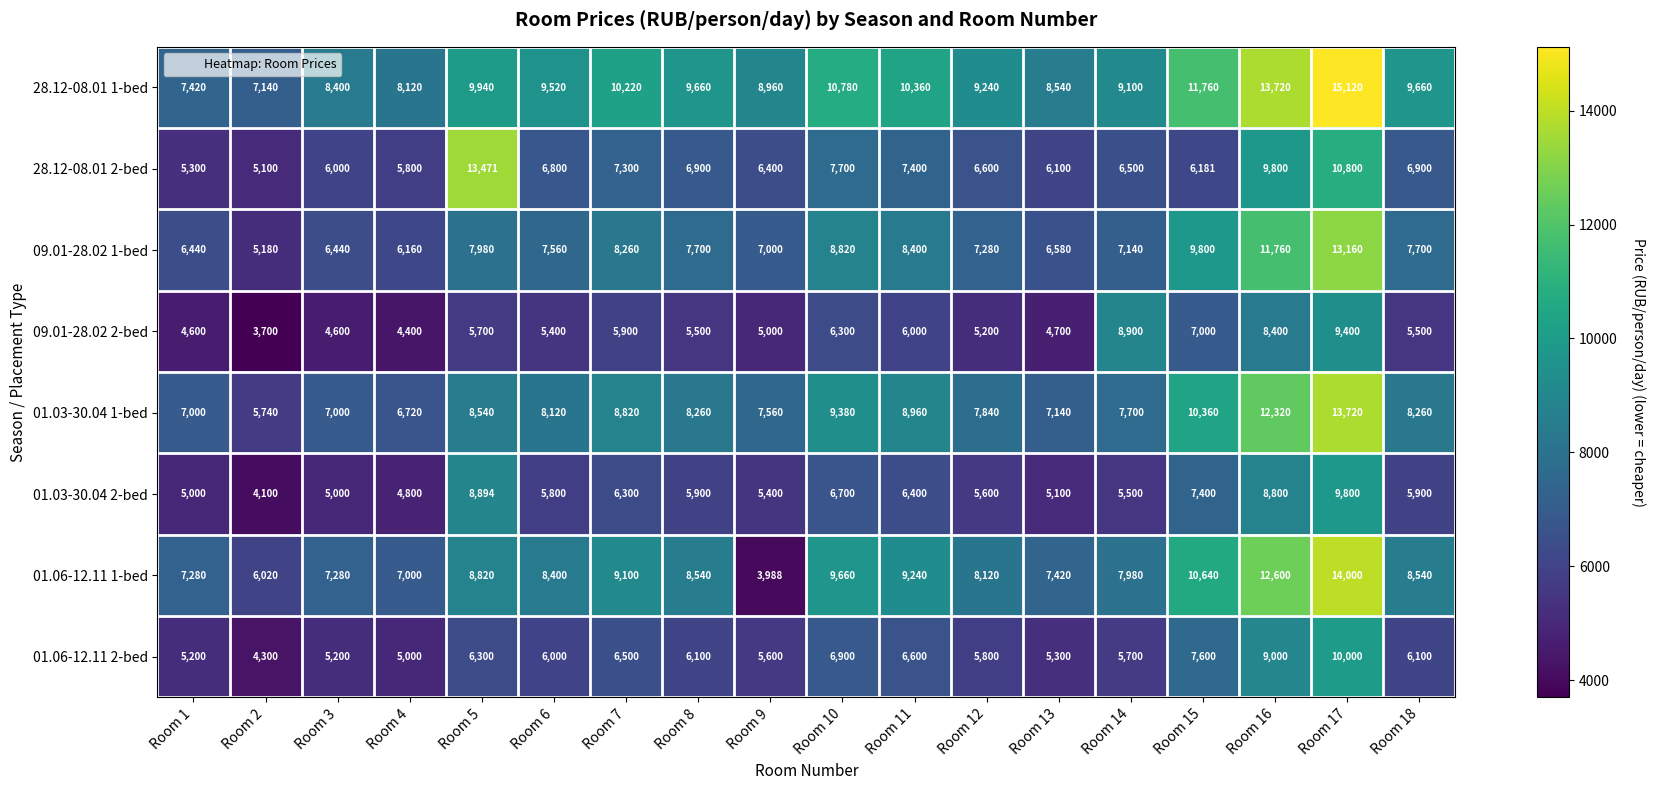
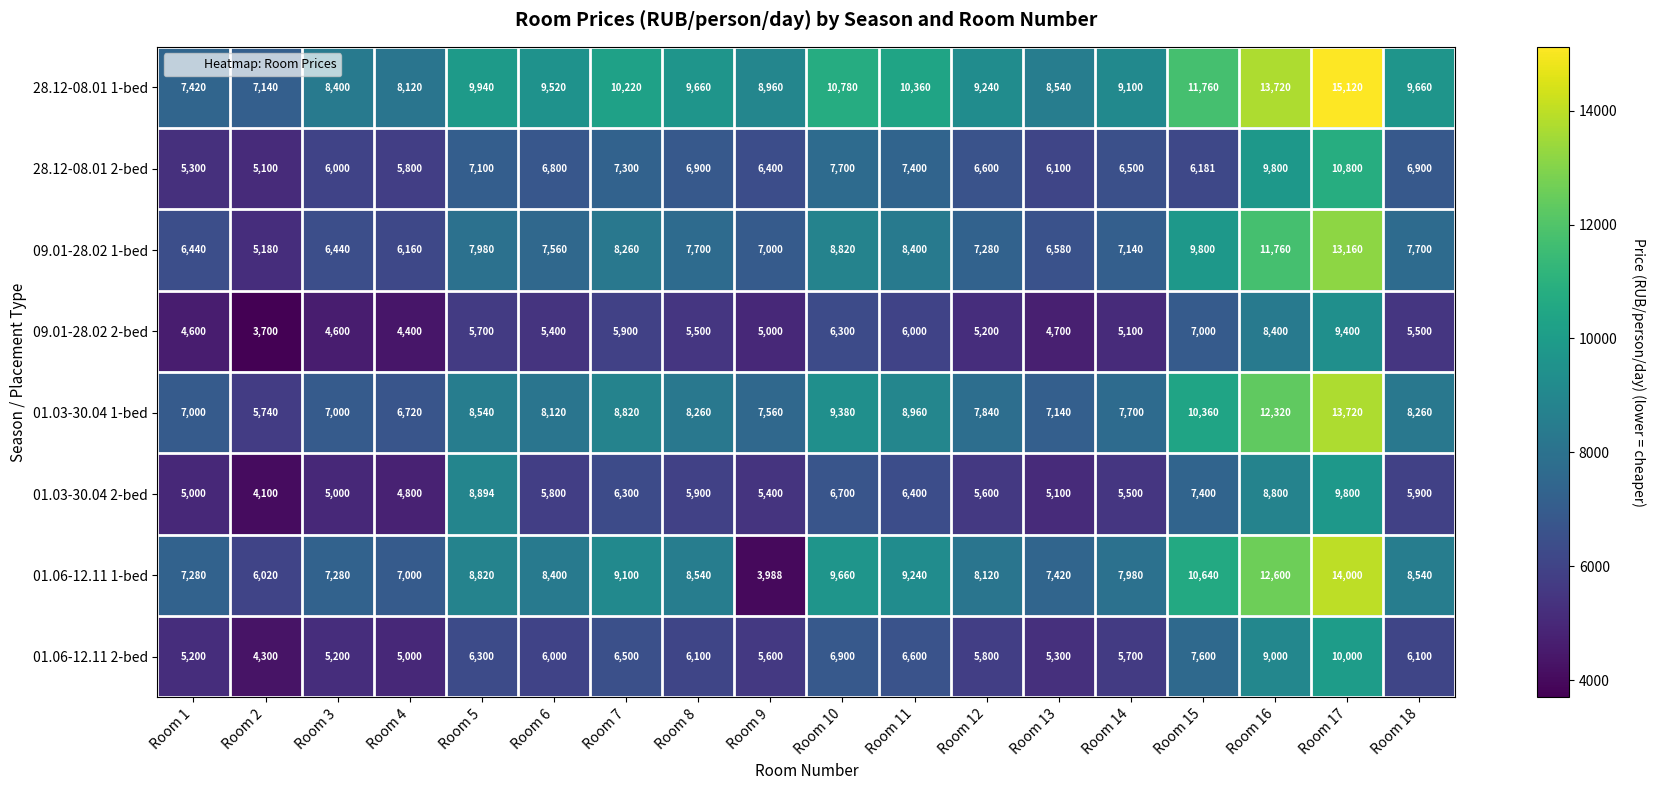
28.12-08.01 2-bed, Room 5: 13,471 -> 7,100
09.01-28.02 2-bed, Room 14: 8,900 -> 5,100
